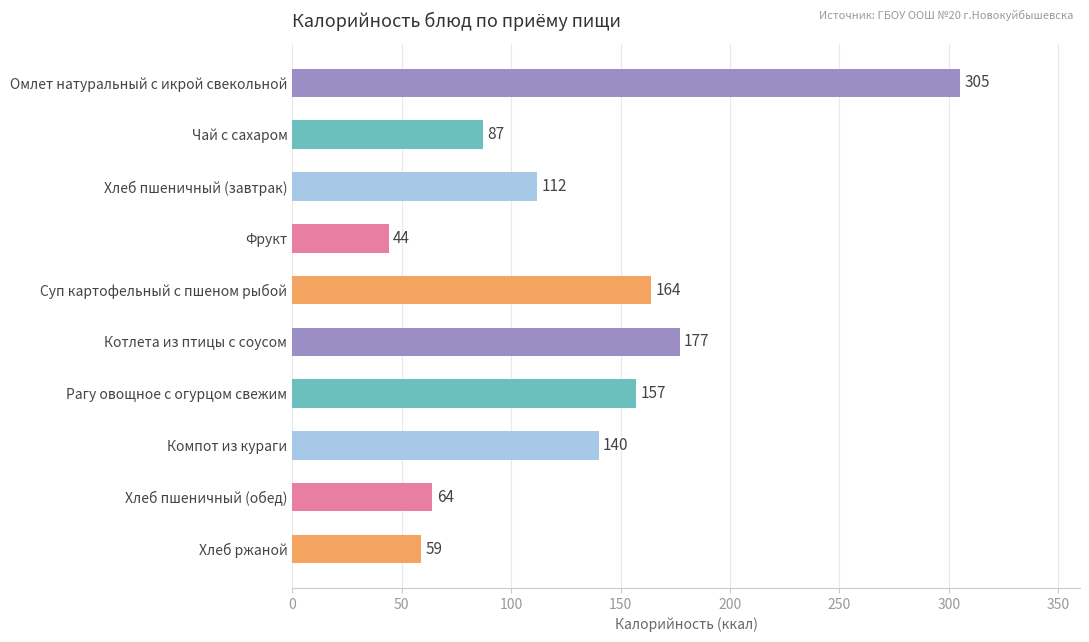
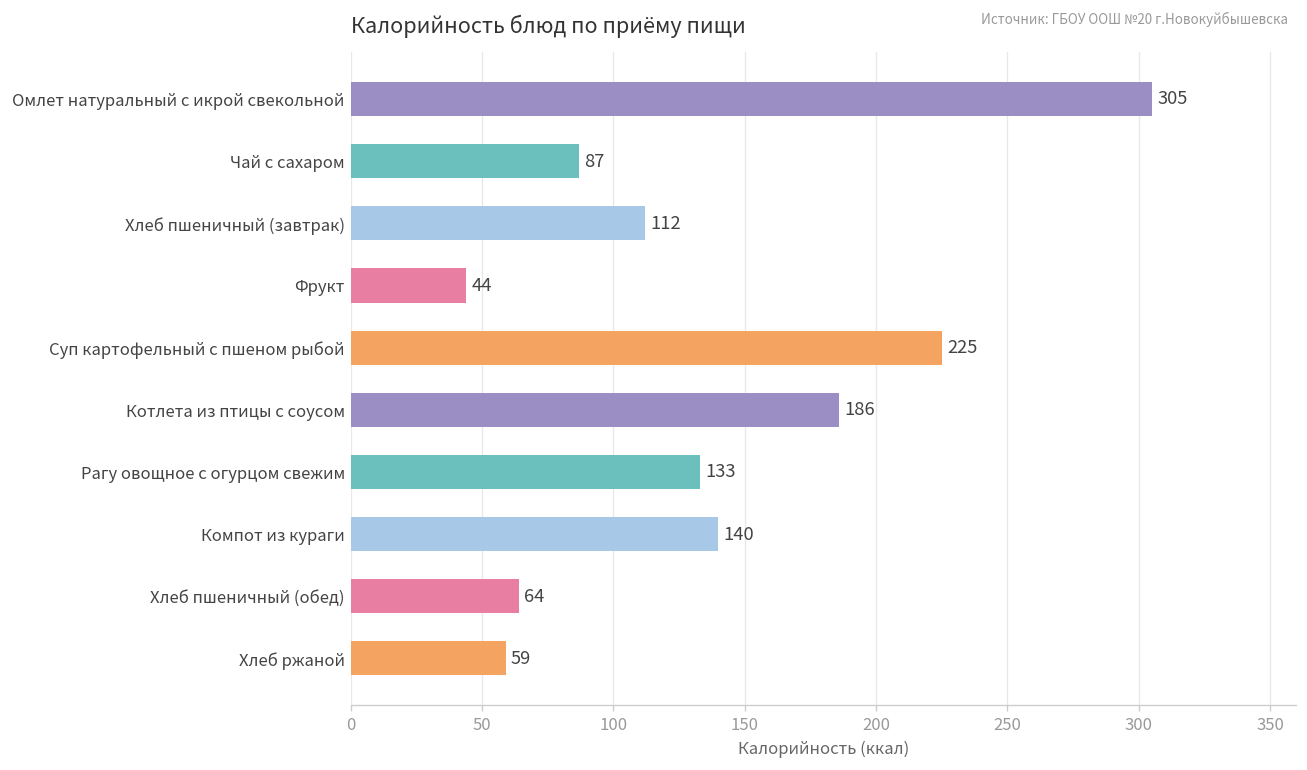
Суп картофельный с пшеном рыбой: 164 -> 225
Котлета из птицы с соусом: 177 -> 186
Рагу овощное с огурцом свежим: 157 -> 133
